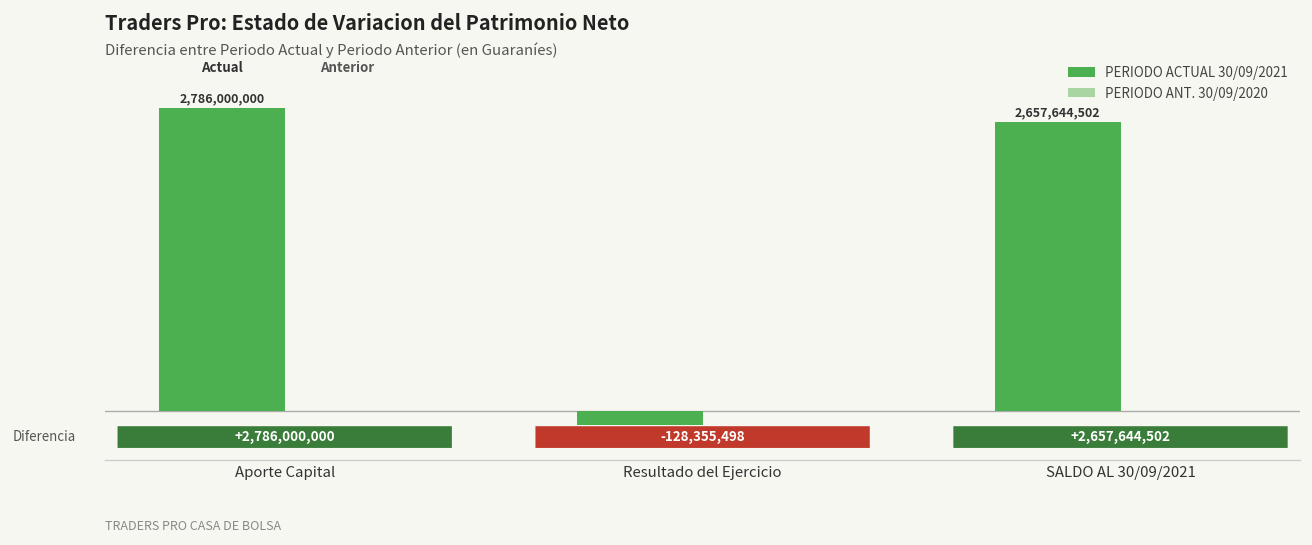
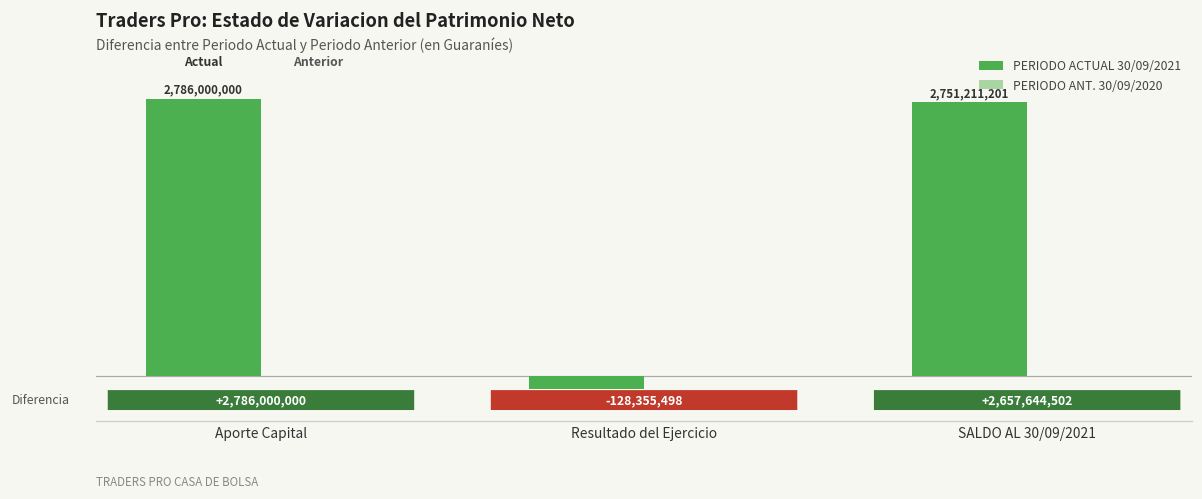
PERIODO ACTUAL 30/09/2021, SALDO AL 30/09/2021: 2,657,644,502 -> 2,751,211,201
